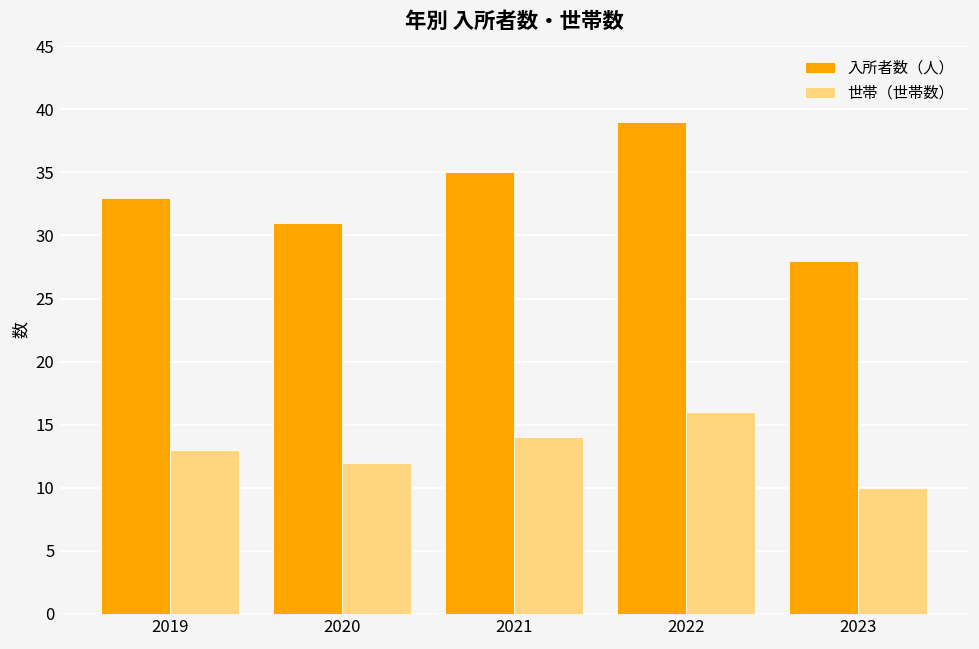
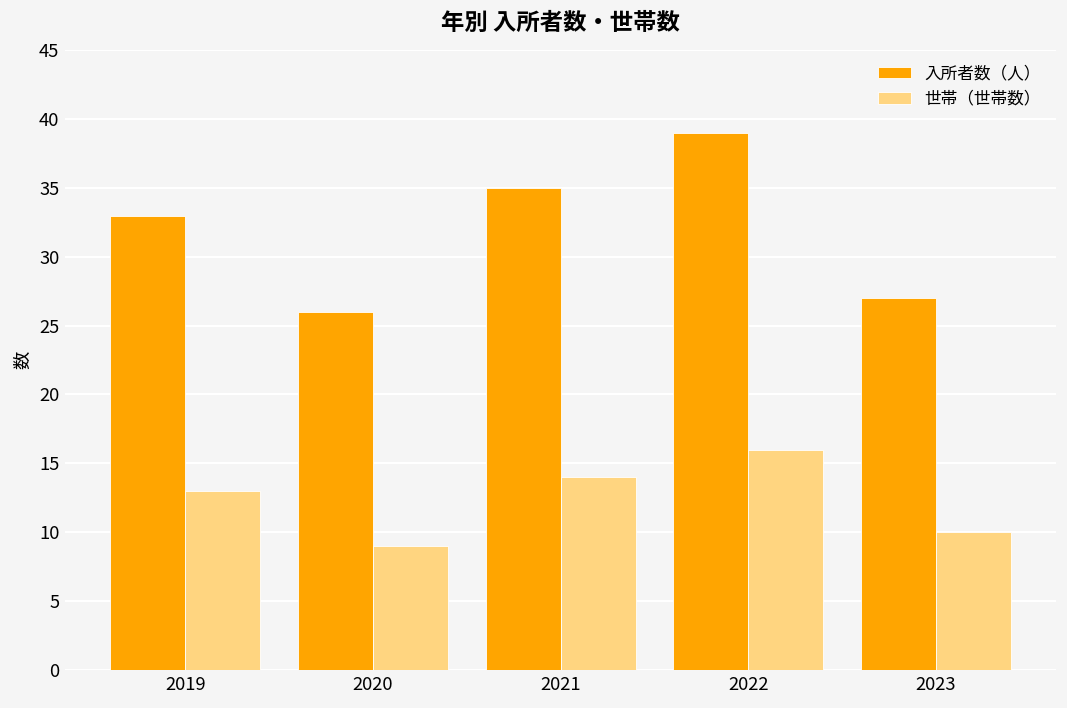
入所者数（人）, 2020: 31 -> 26
世帯（世帯数）, 2020: 12 -> 9
入所者数（人）, 2023: 28 -> 27
